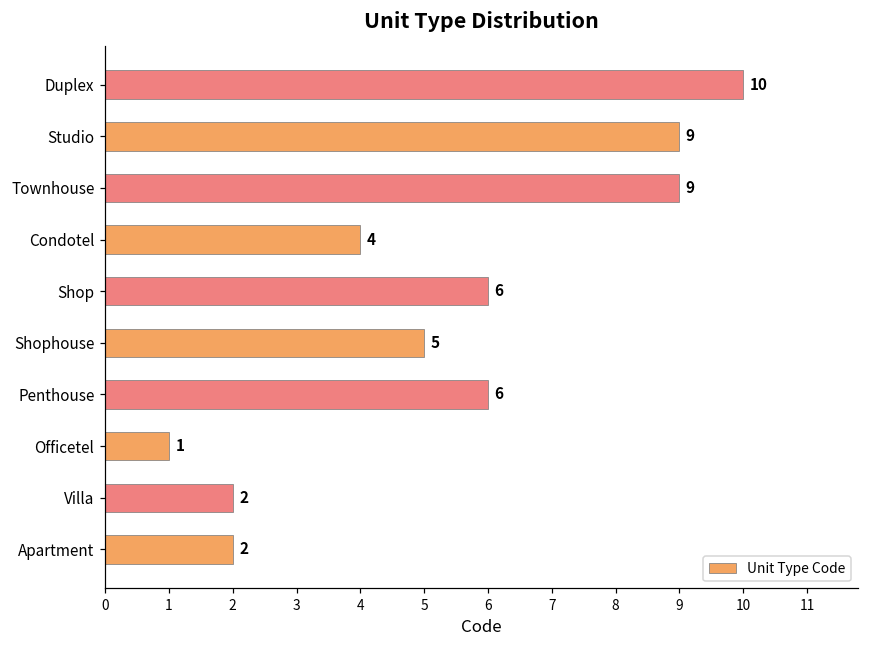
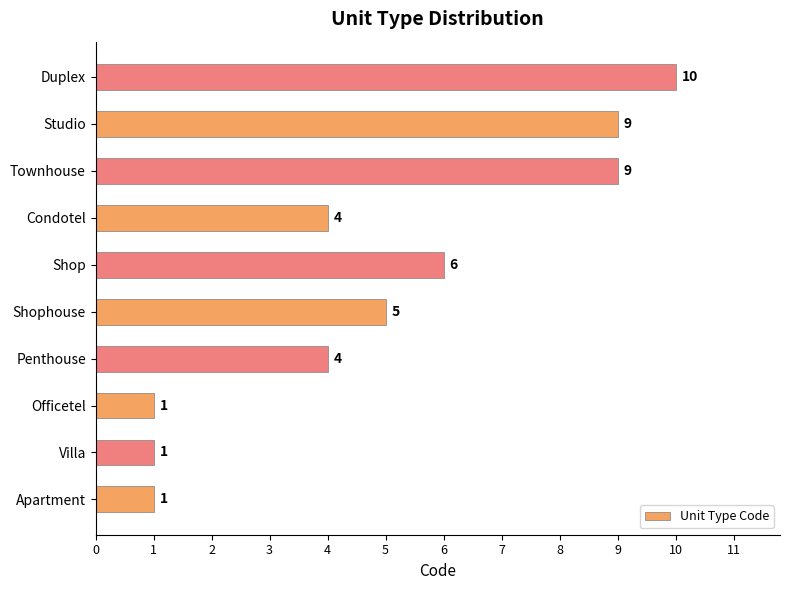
Penthouse: 6 -> 4
Villa: 2 -> 1
Apartment: 2 -> 1
